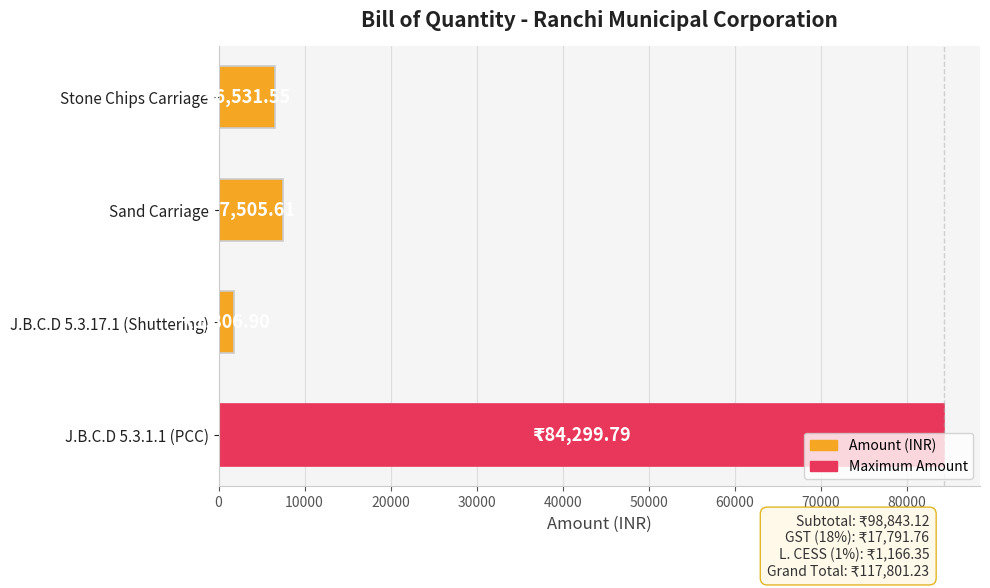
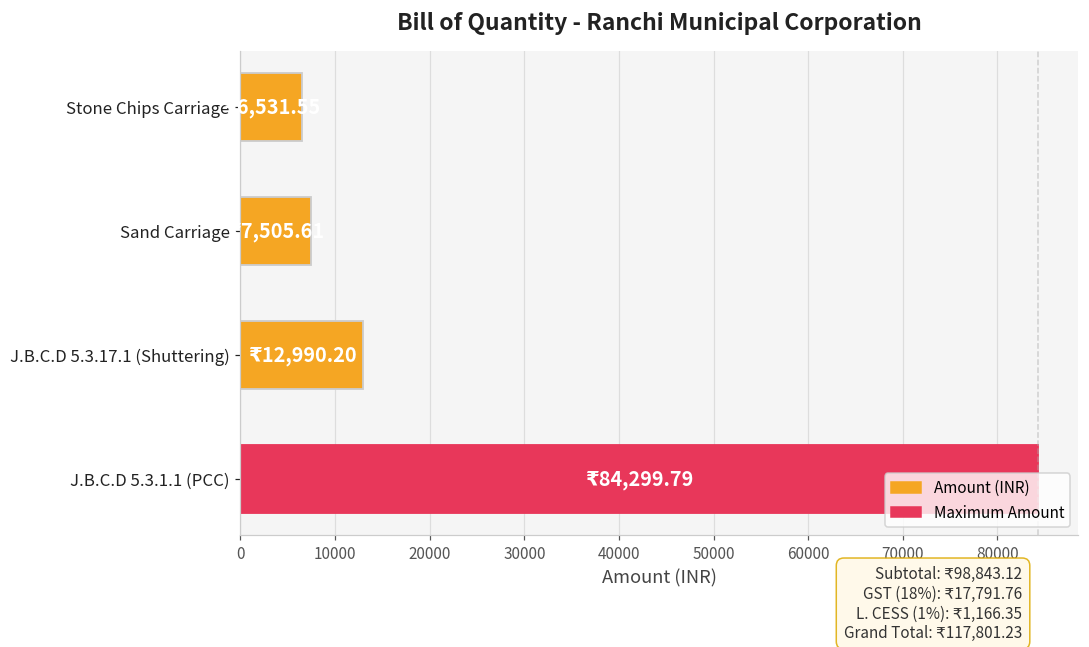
J.B.C.D 5.3.17.1 (Shuttering): 2000 -> 13000
